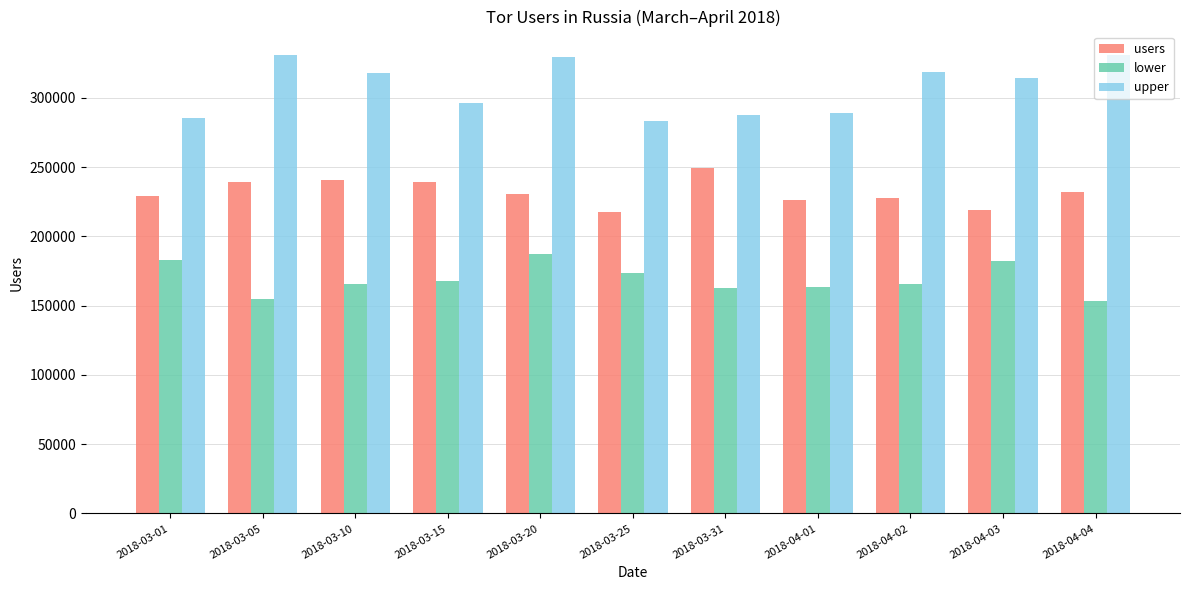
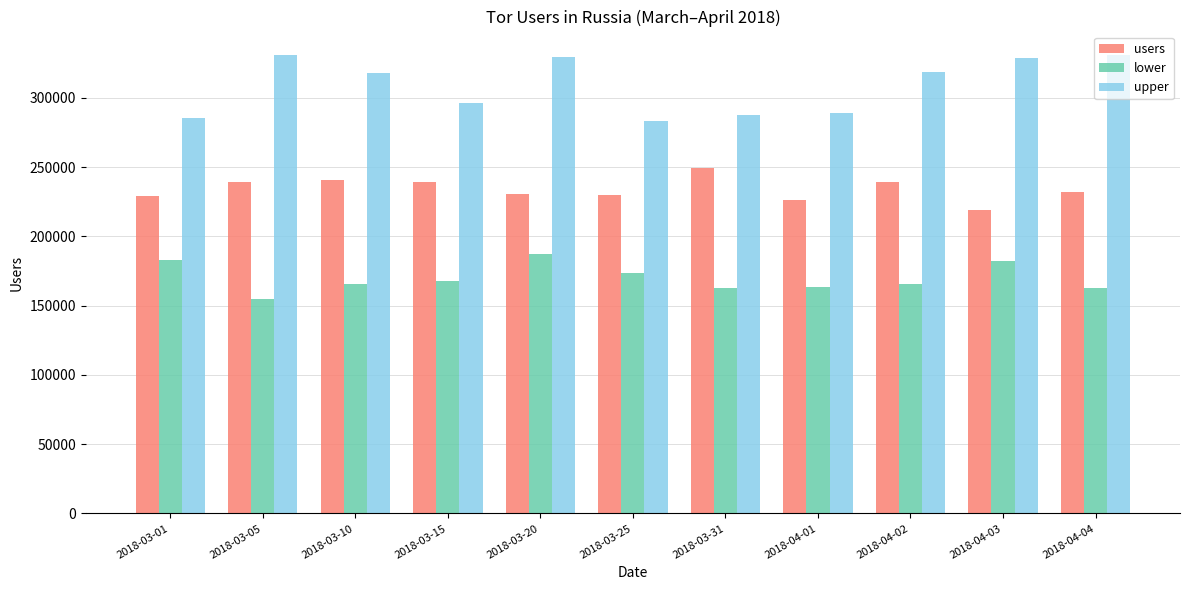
users, 2018-03-25: 218000 -> 230000
users, 2018-04-02: 228000 -> 240000
upper, 2018-04-03: 314000 -> 329000
lower, 2018-04-04: 153000 -> 163000
